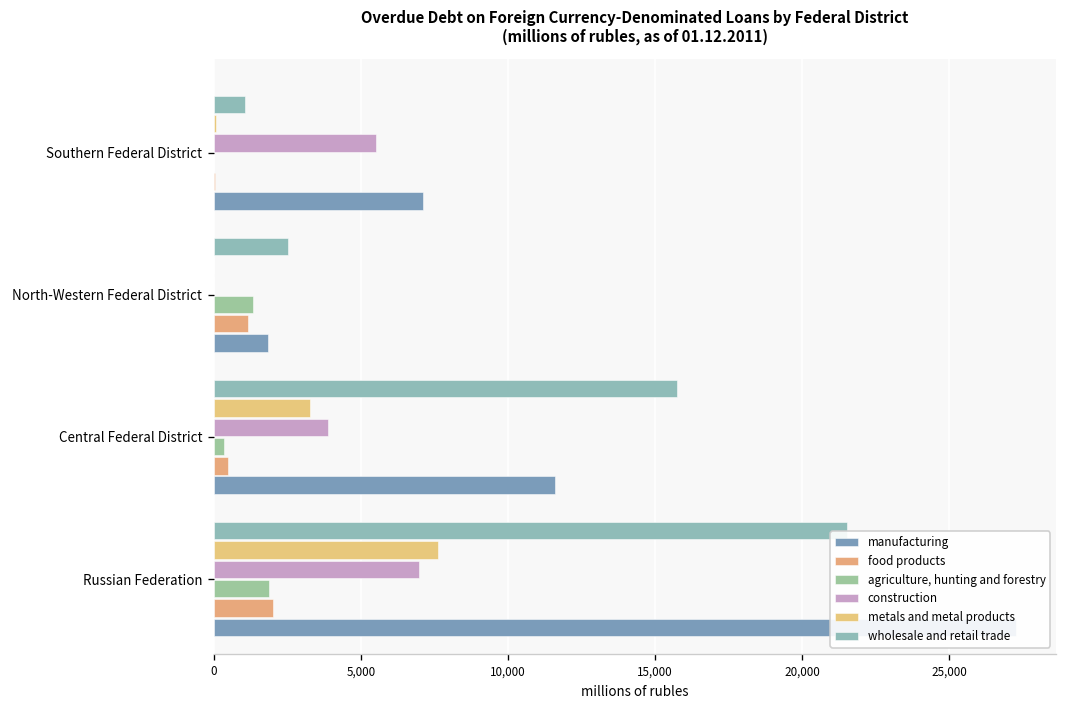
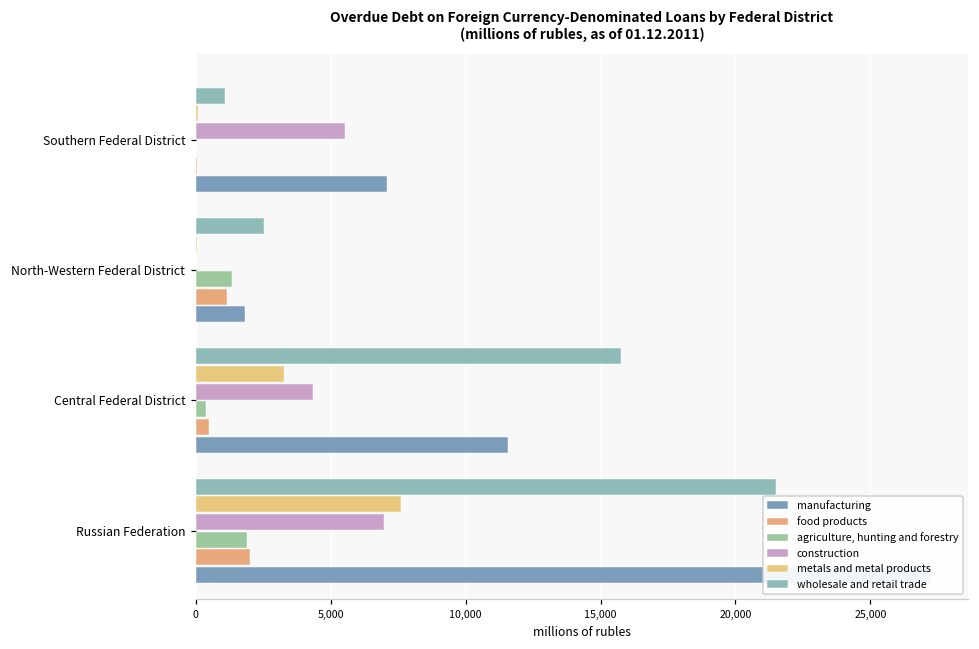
construction, Central Federal District: 3,900 -> 4,400
